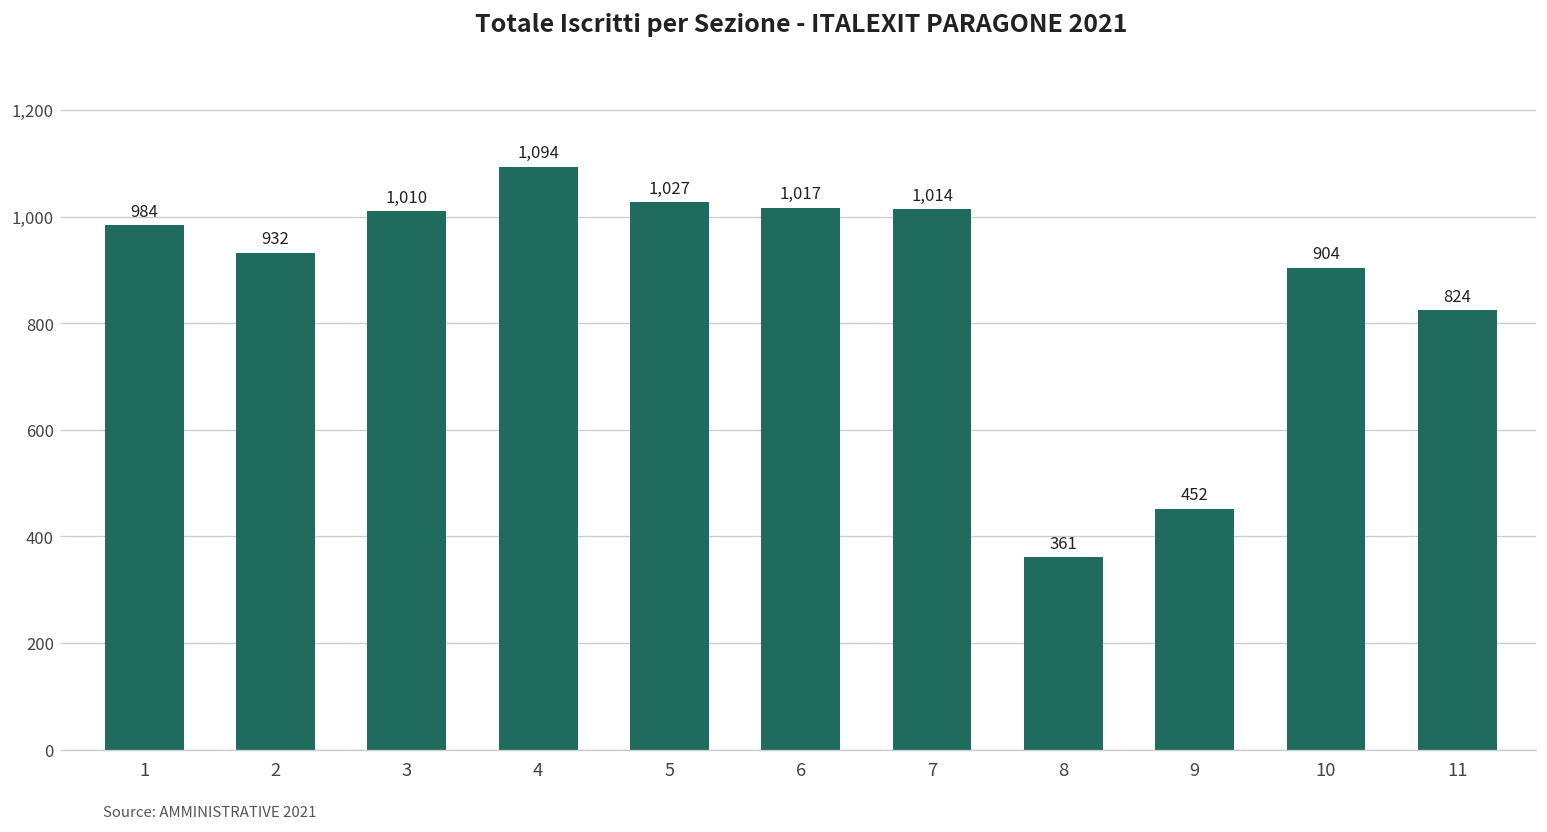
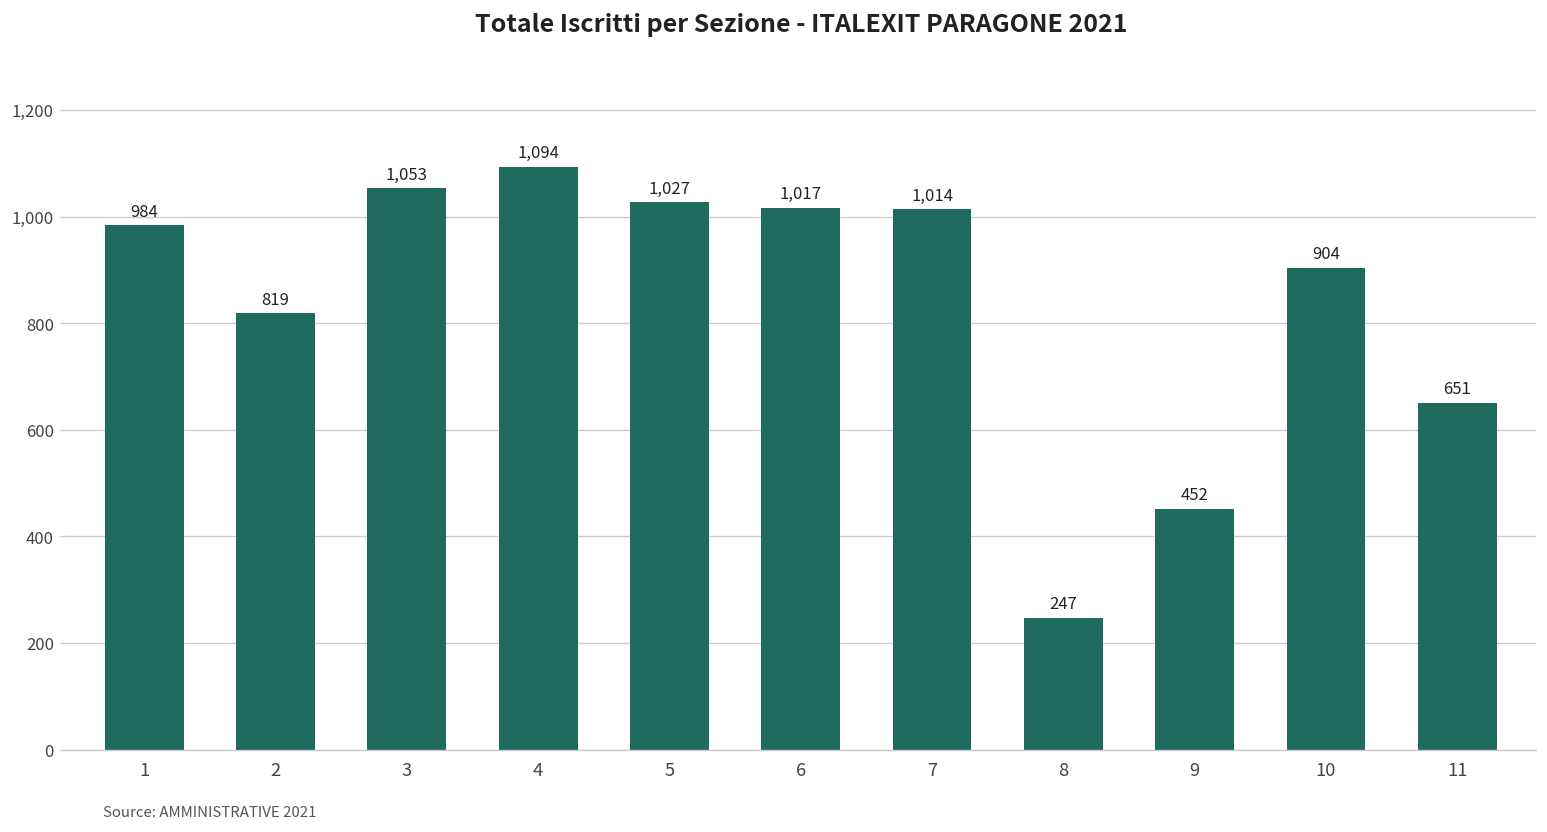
2: 932 -> 819
3: 1,010 -> 1,053
8: 361 -> 247
11: 824 -> 651
